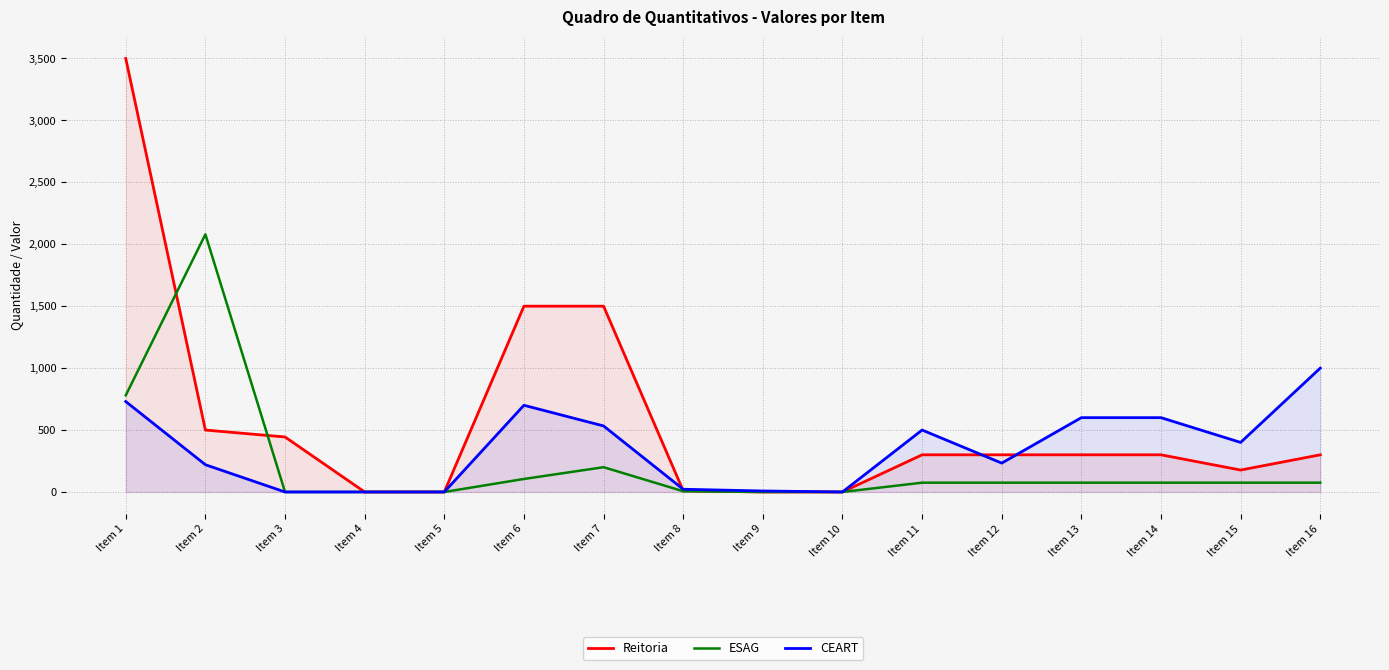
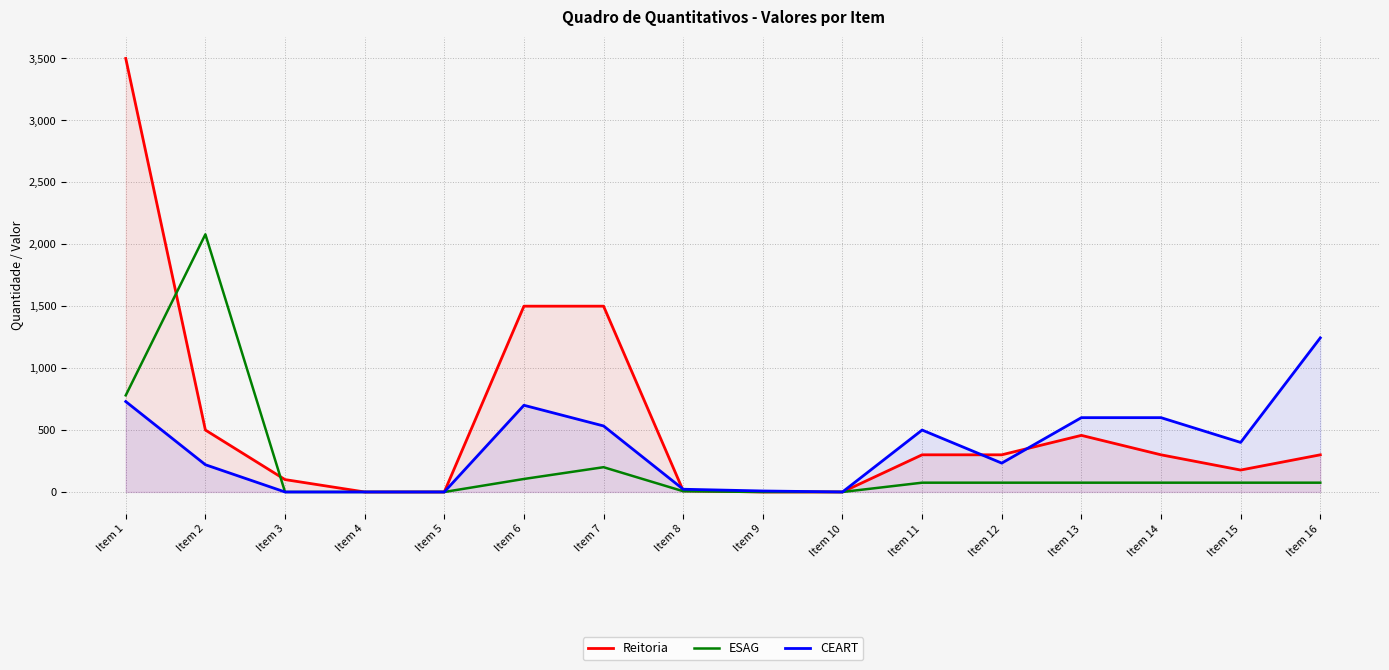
Reitoria, Item 3: 440 -> 100
Reitoria, Item 13: 300 -> 460
CEART, Item 16: 1,000 -> 1,240
